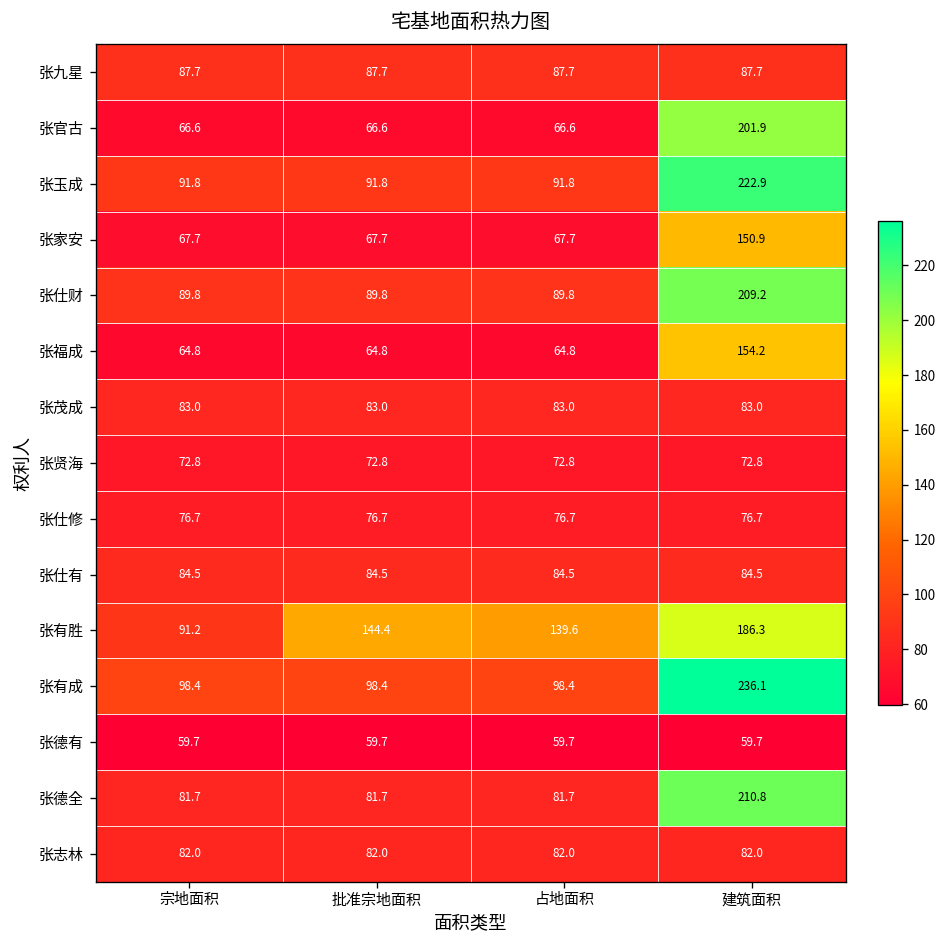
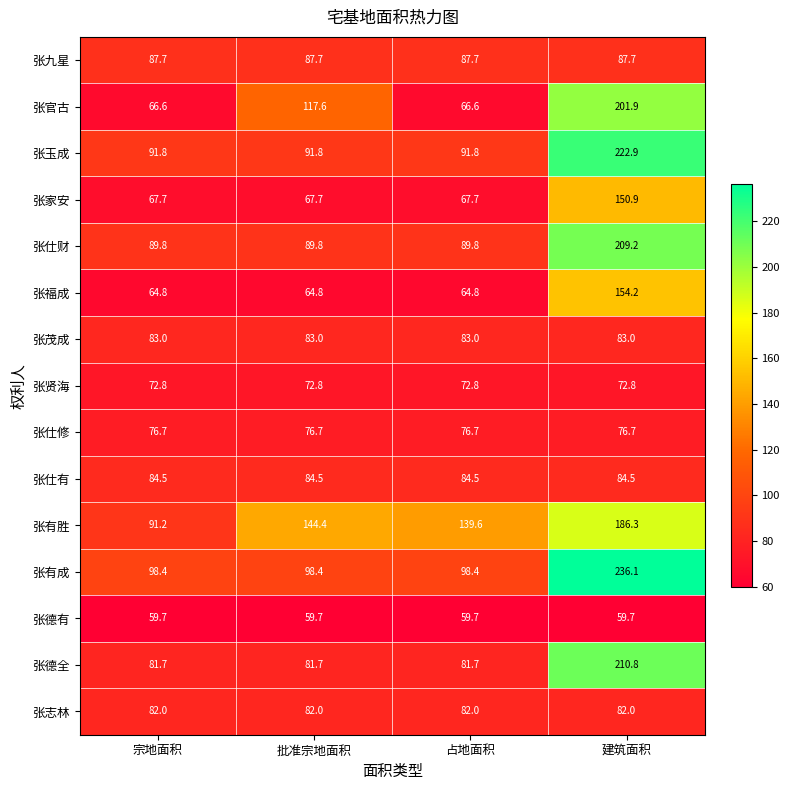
张官古, 批准宗地面积: 66.6 -> 117.6
